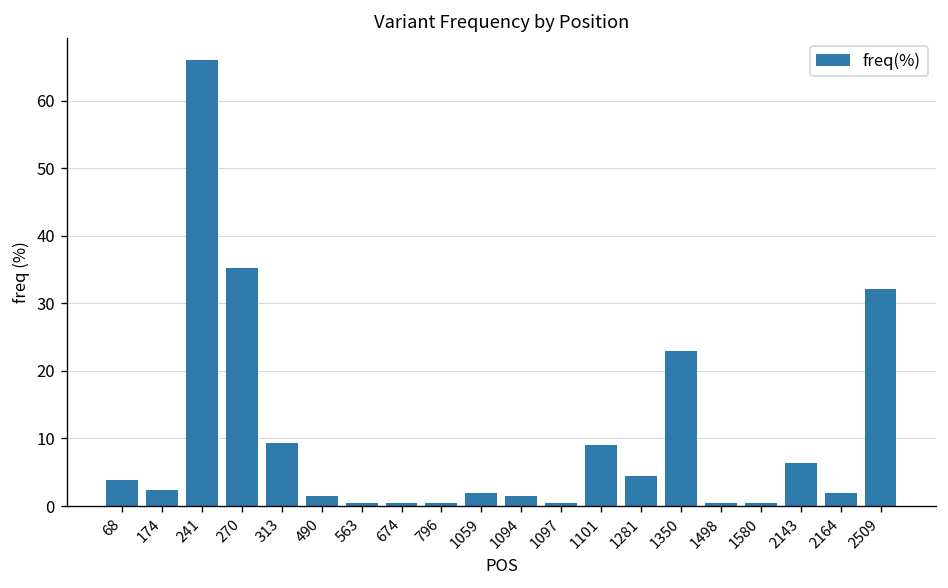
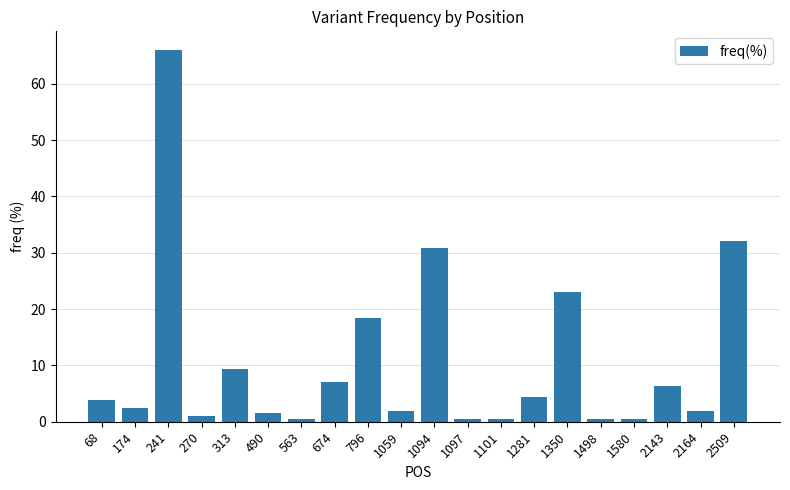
270: 35 -> 1
674: 0 -> 7
796: 0 -> 18
1094: 1 -> 31
1101: 9 -> 0
